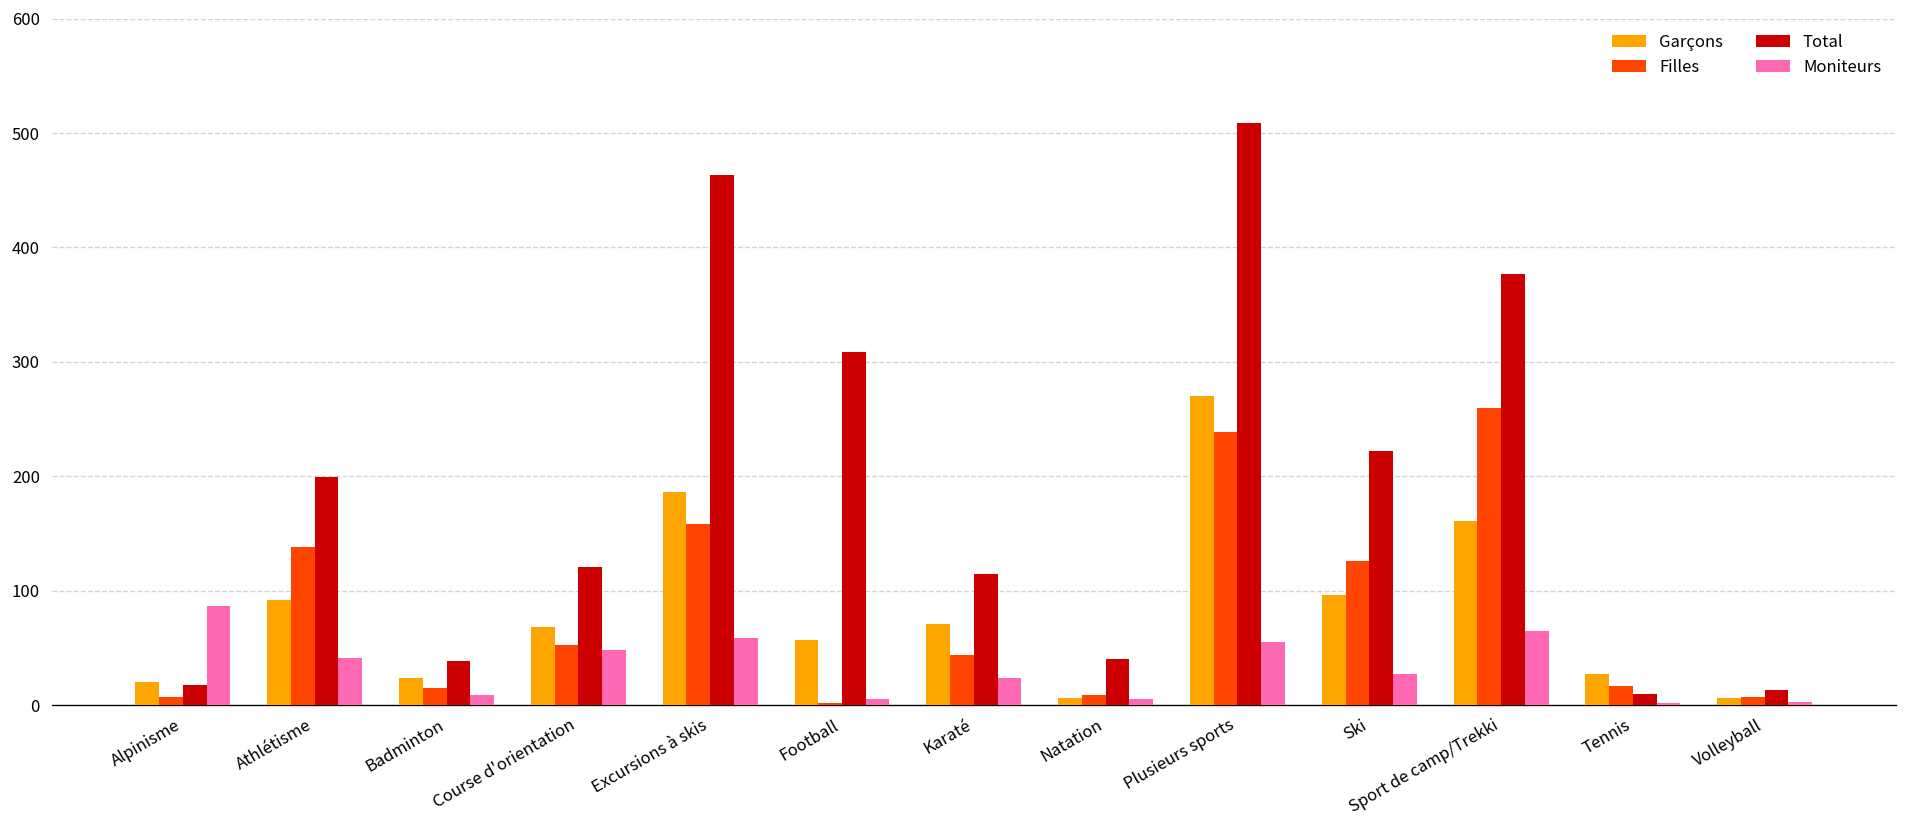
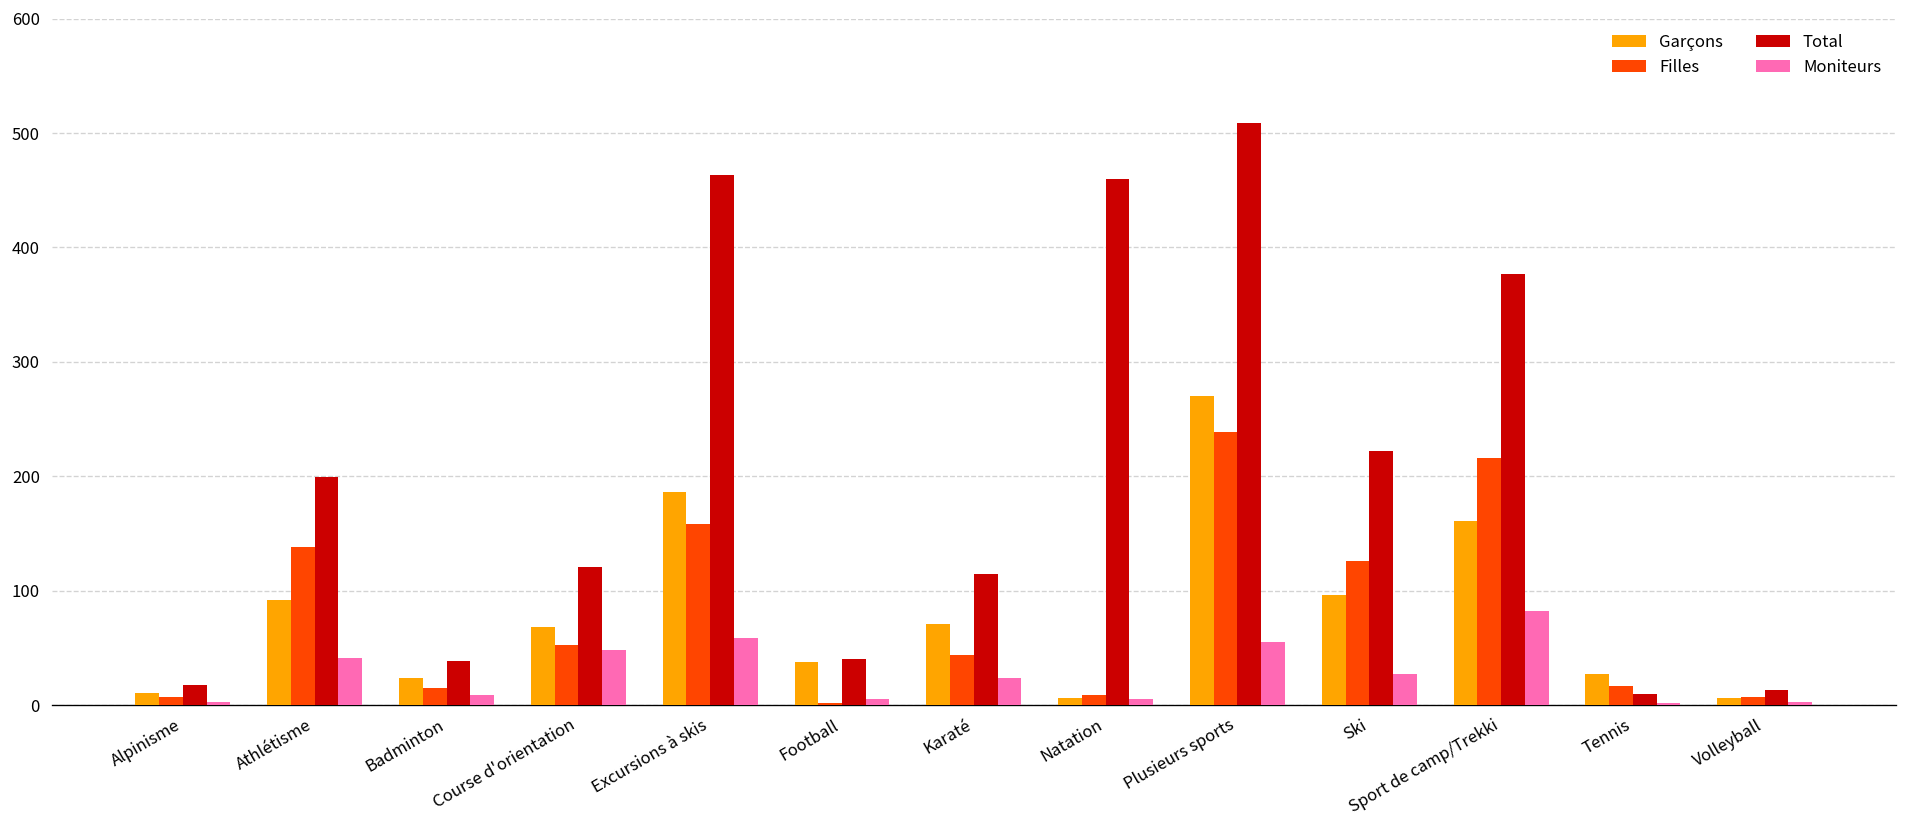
Garçons, Alpinisme: 20 -> 10
Moniteurs, Alpinisme: 90 -> 0
Garçons, Football: 60 -> 40
Total, Football: 310 -> 40
Total, Natation: 40 -> 460
Filles, Sport de camp/Trekki: 260 -> 220
Moniteurs, Sport de camp/Trekki: 70 -> 80
